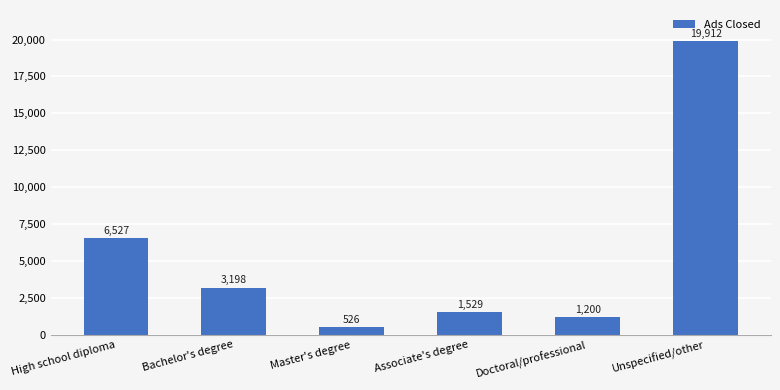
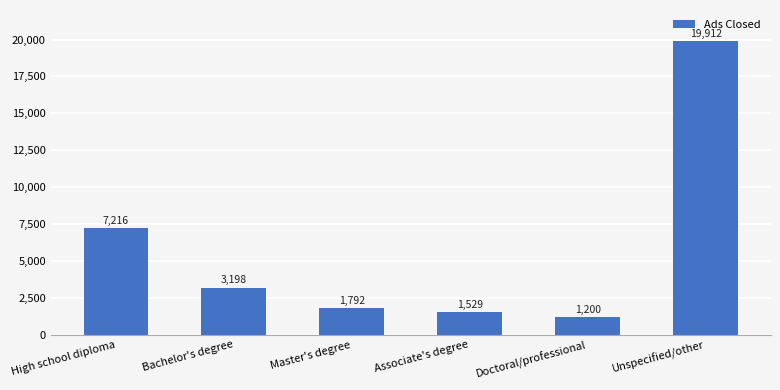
High school diploma: 6,527 -> 7,216
Master's degree: 526 -> 1,792
